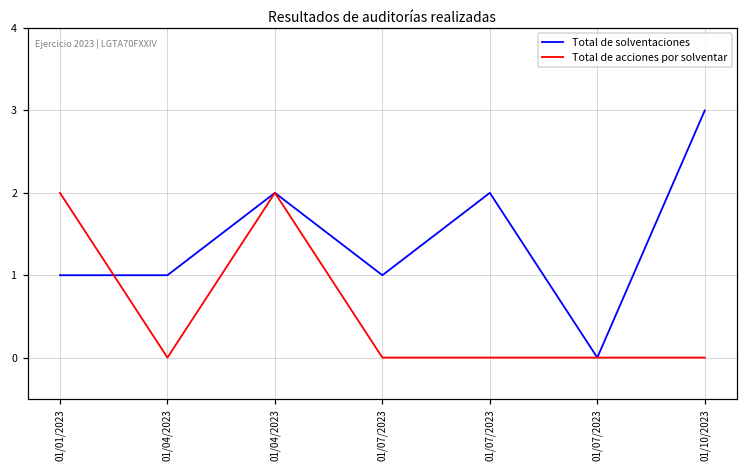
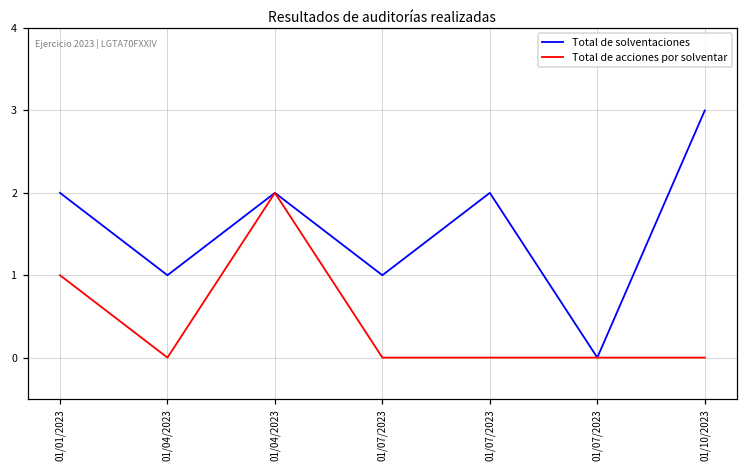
Total de solventaciones, 01/01/2023: 1 -> 2
Total de acciones por solventar, 01/01/2023: 2 -> 1
